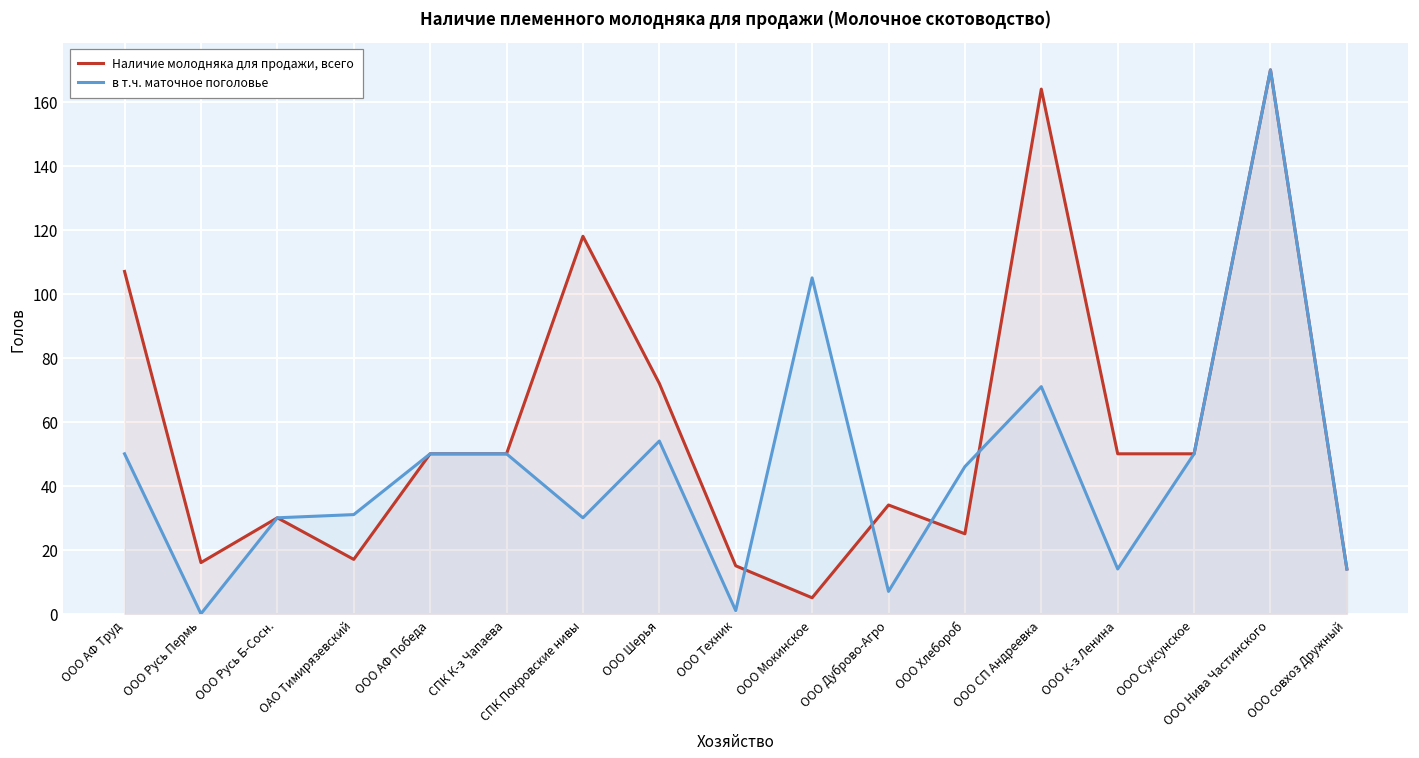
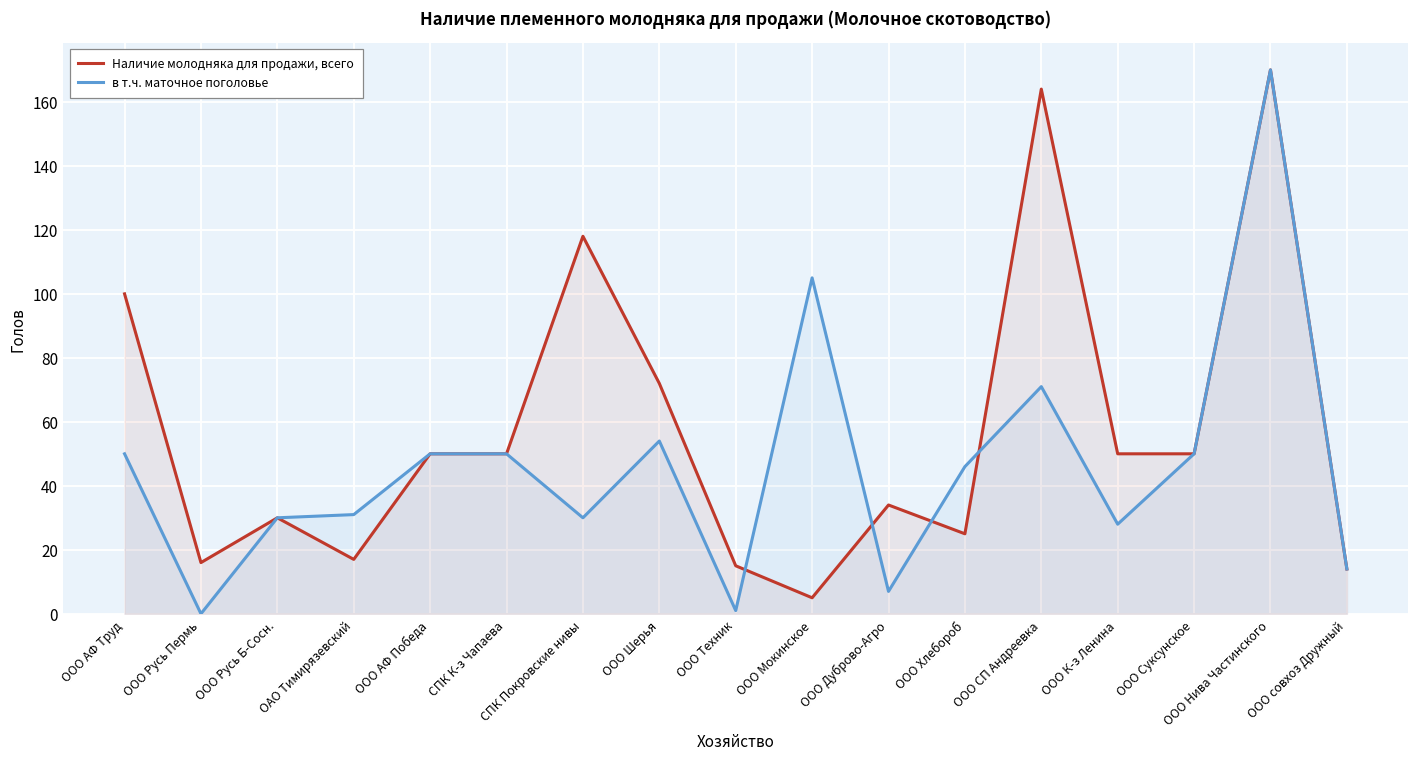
Наличие молодняка для продажи, всего, ООО АФ Труд: 107 -> 100
в т.ч. маточное поголовье, ООО К-з Ленина: 14 -> 28
